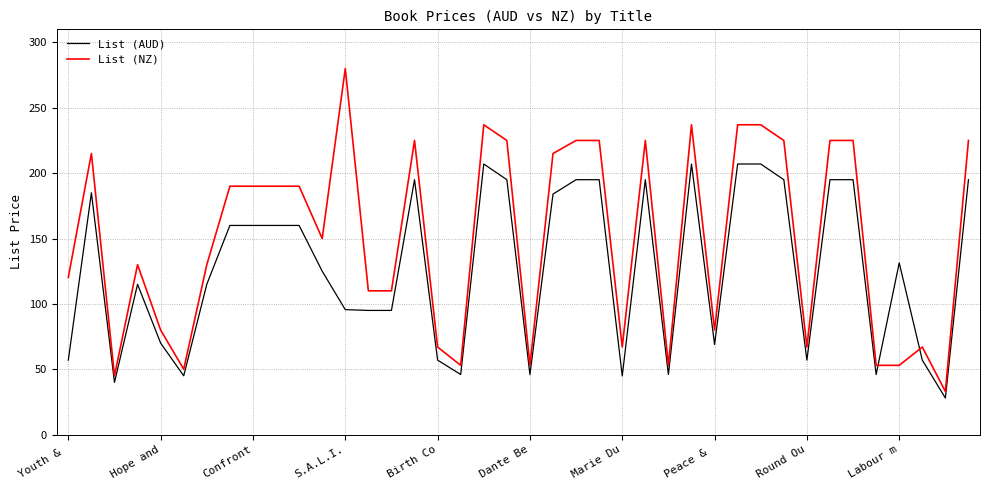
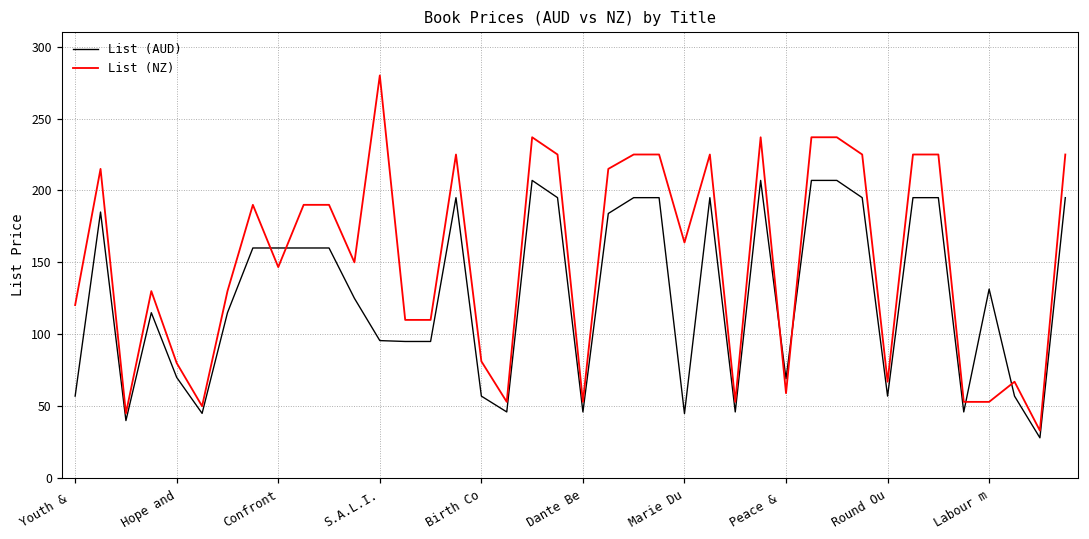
List (NZ), Confront: 190 -> 147
List (NZ), Birth Co: 67 -> 81
List (NZ), Marie Du: 67 -> 164
List (NZ), Peace &: 80 -> 59
